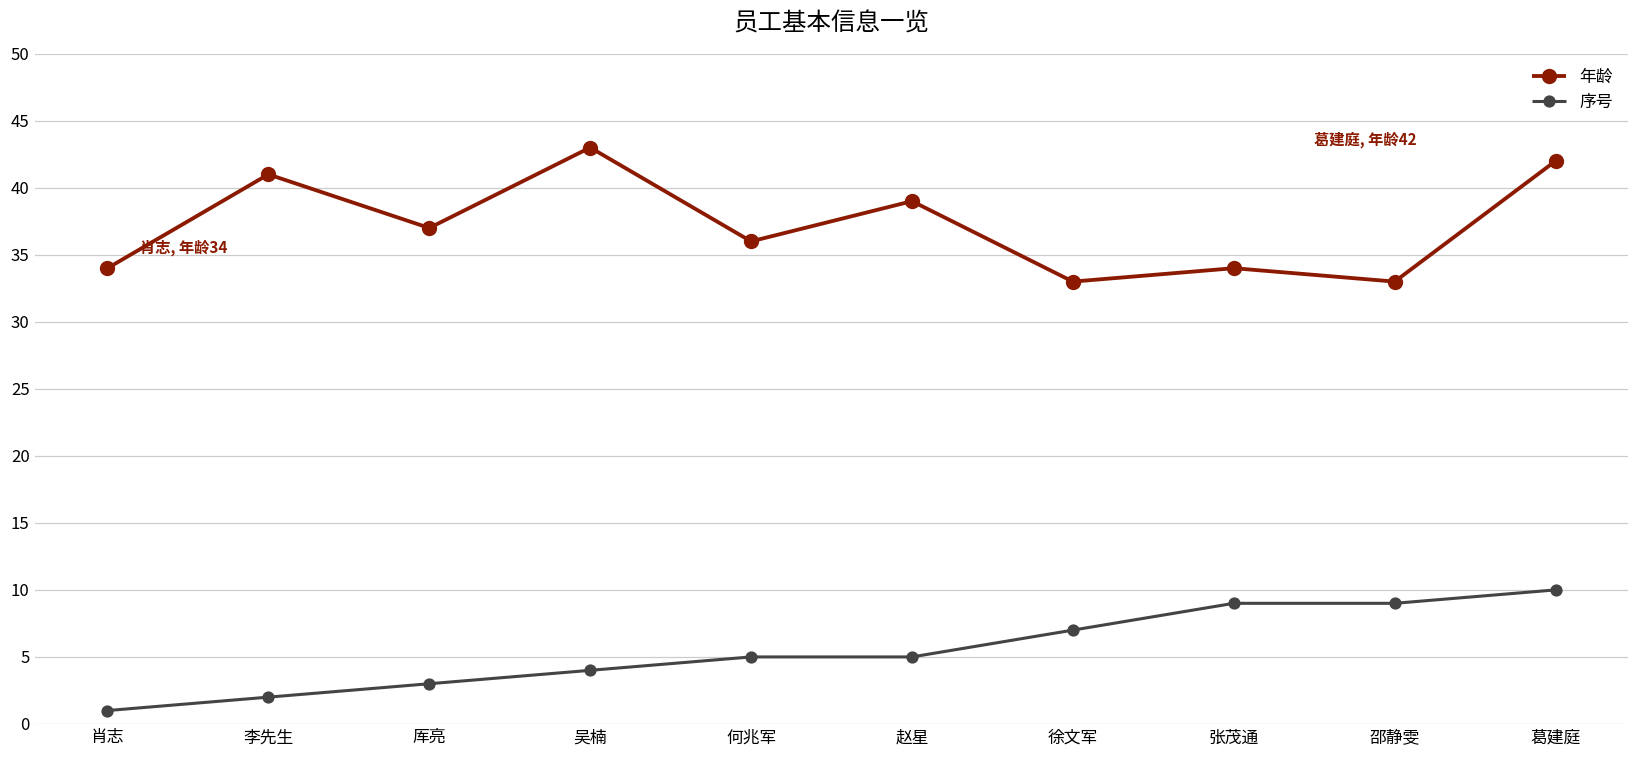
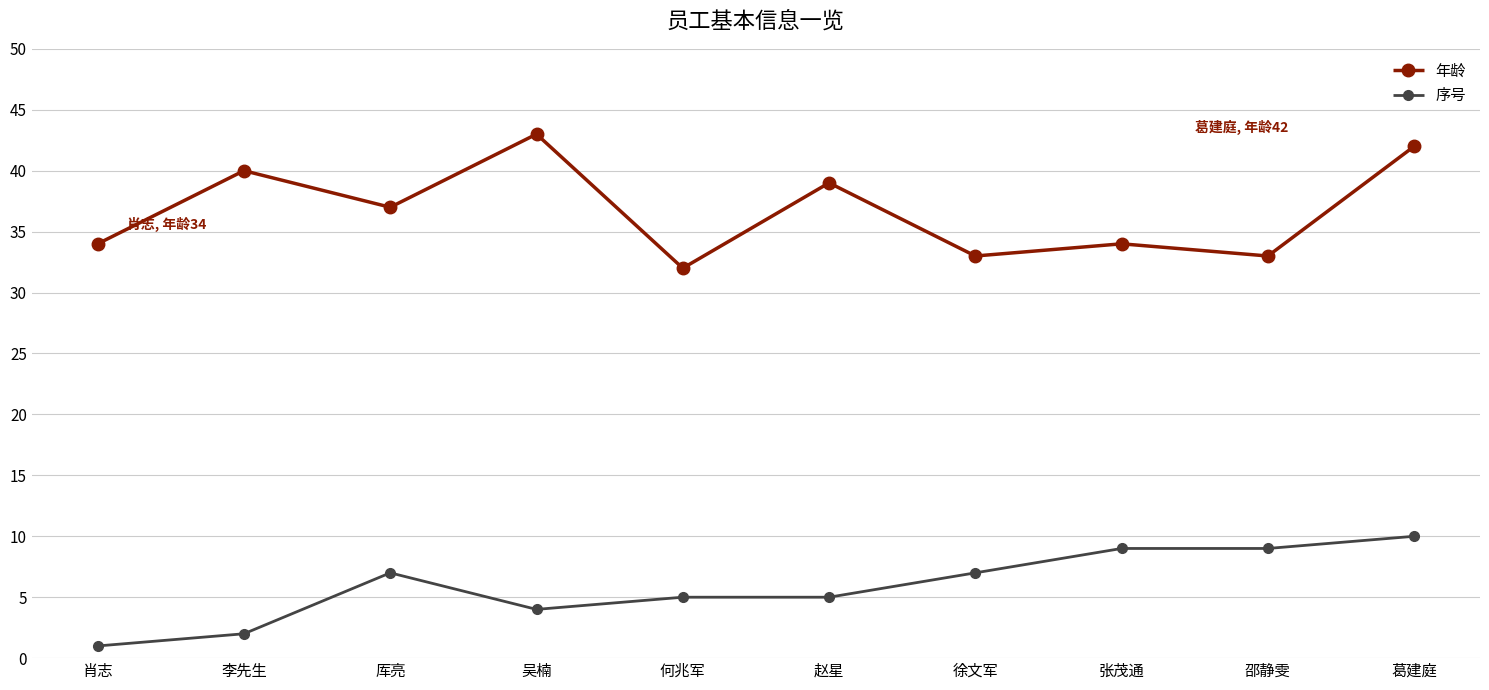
年龄, 李先生: 41 -> 40
序号, 厍亮: 3 -> 7
年龄, 何兆军: 36 -> 32
